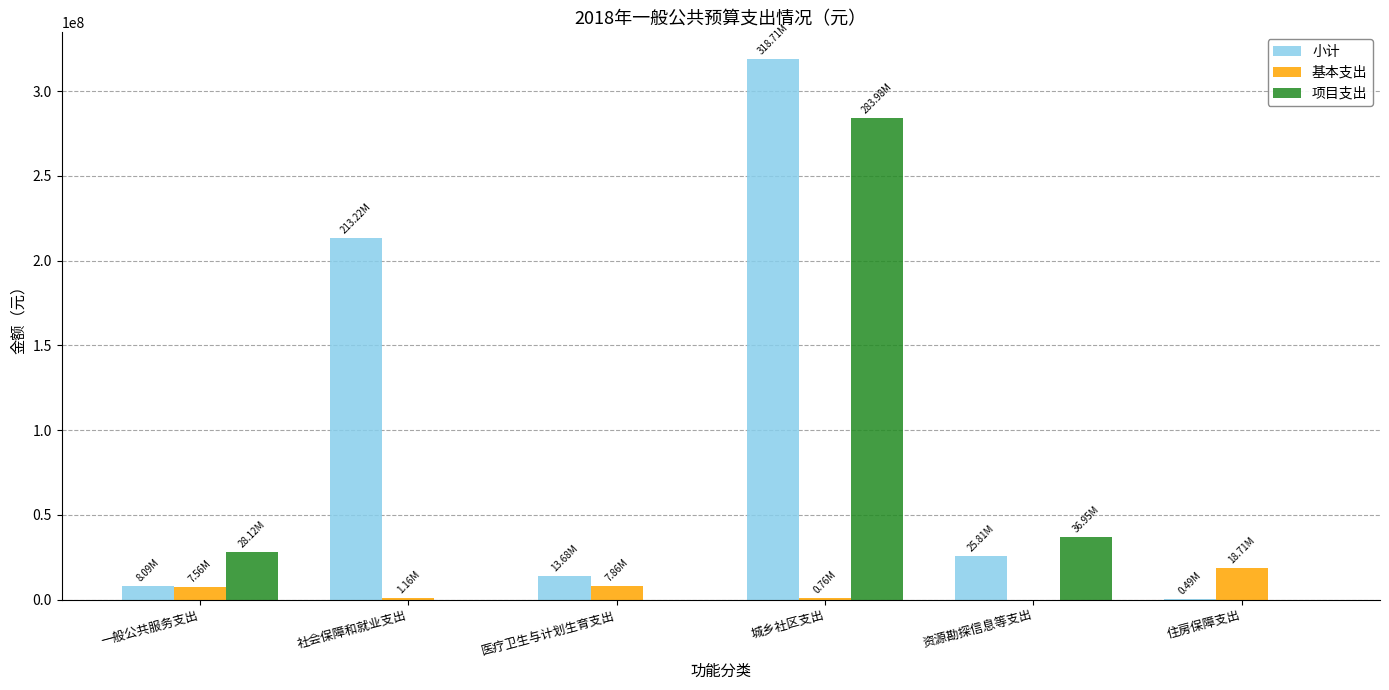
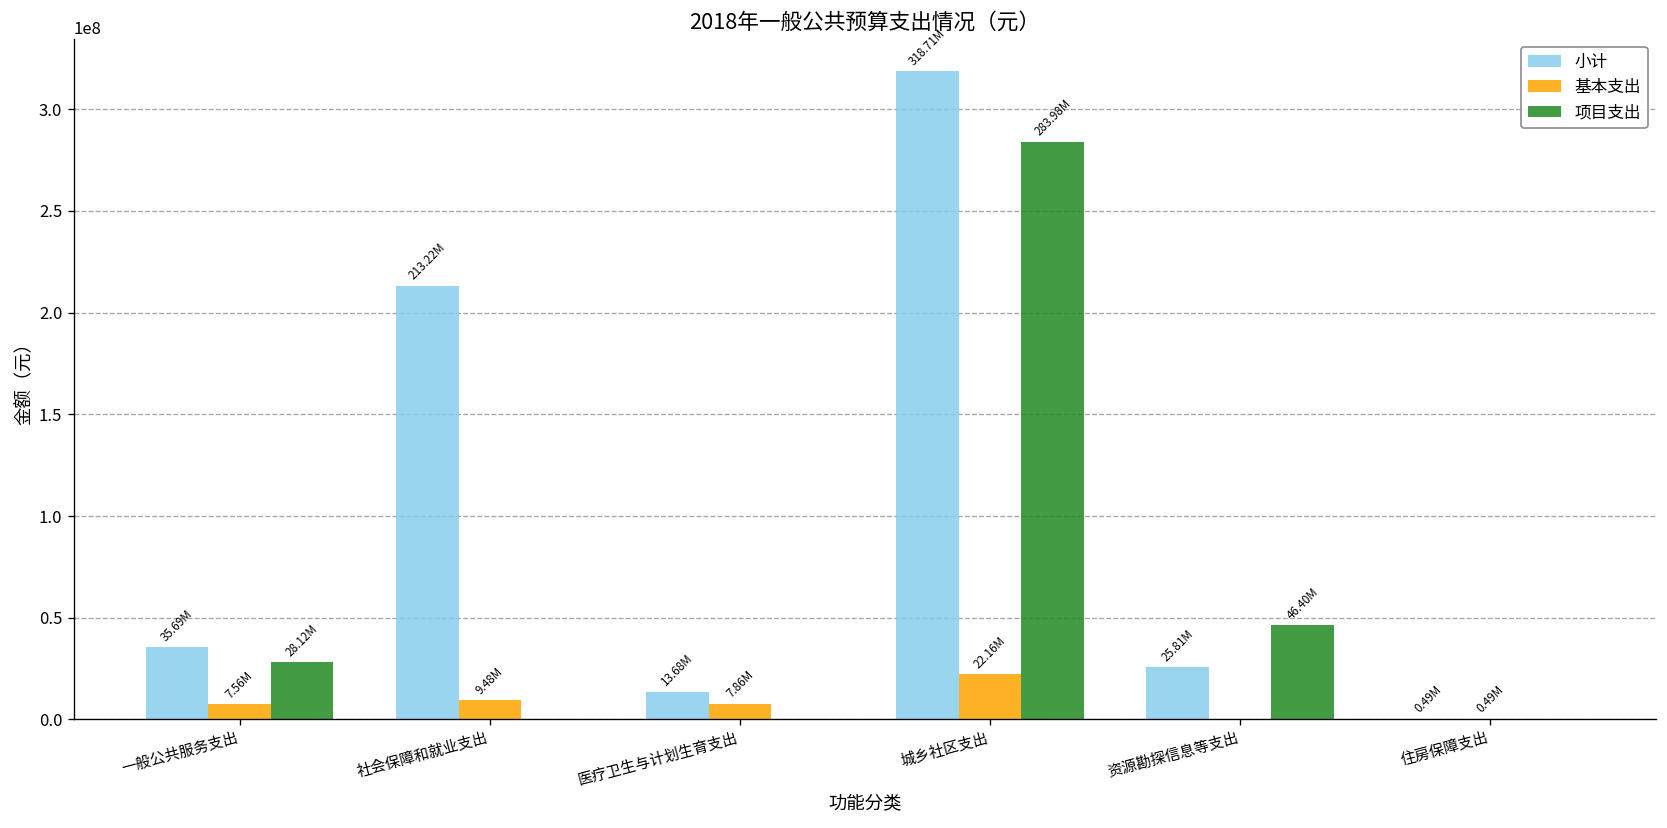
小计, 一般公共服务支出: 8.09M -> 35.69M
基本支出, 社会保障和就业支出: 1.16M -> 9.48M
基本支出, 城乡社区支出: 0.76M -> 22.16M
项目支出, 资源勘探信息等支出: 36.95M -> 46.40M
基本支出, 住房保障支出: 18.71M -> 0.49M
